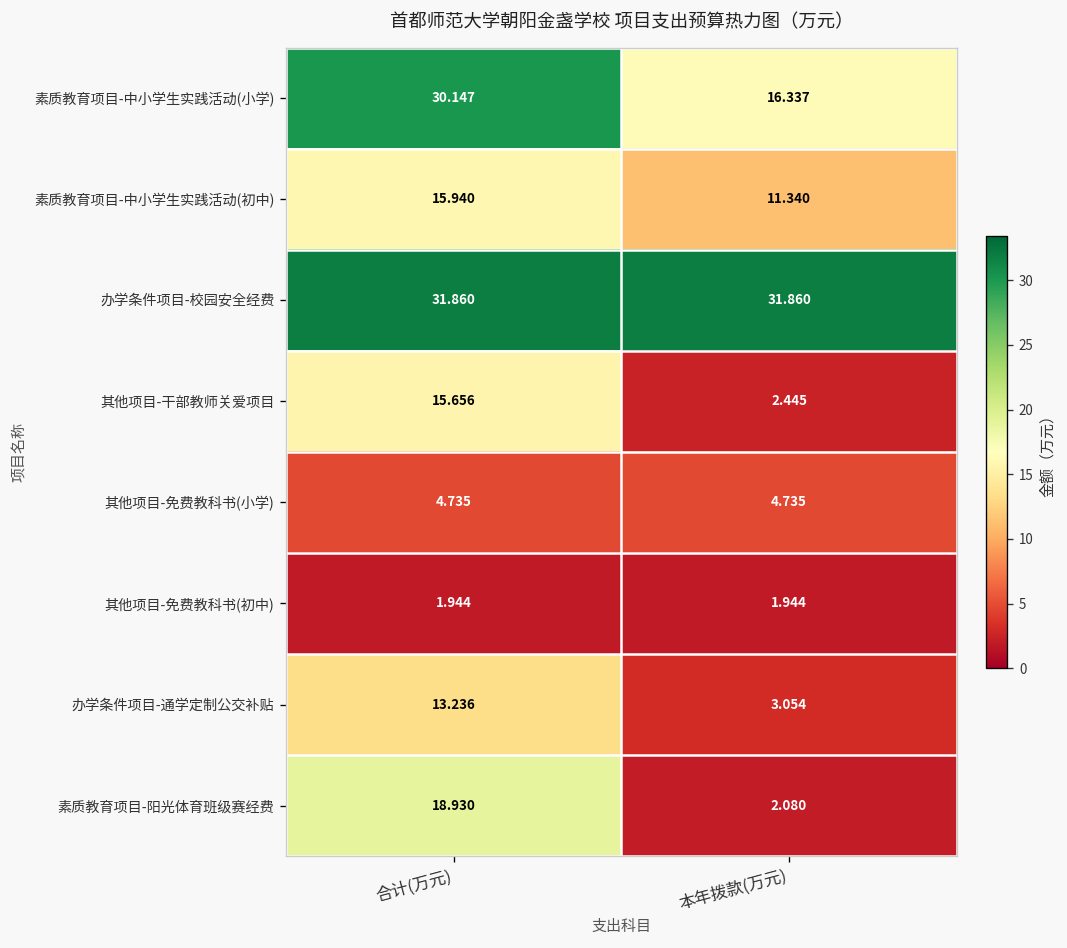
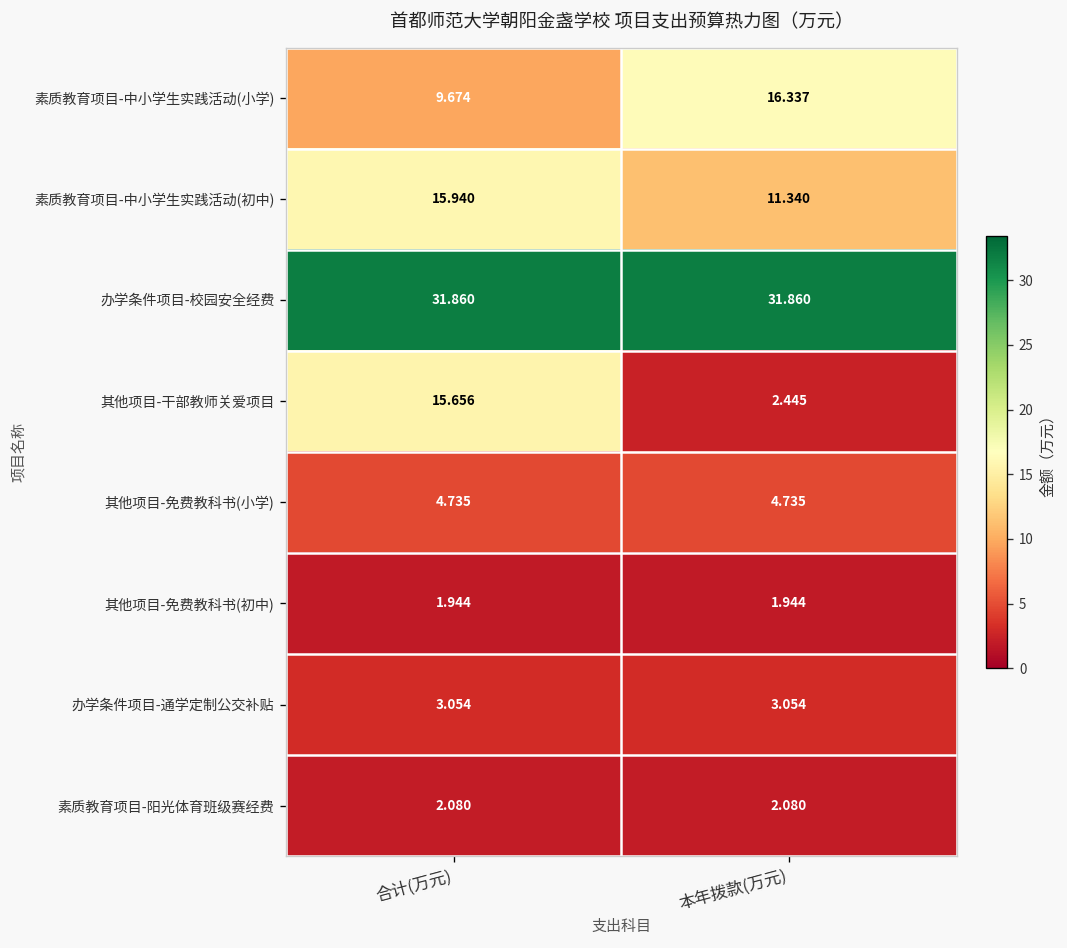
素质教育项目-中小学生实践活动(小学), 合计(万元): 30.147 -> 9.674
办学条件项目-通学定制公交补贴, 合计(万元): 13.236 -> 3.054
素质教育项目-阳光体育班级赛经费, 合计(万元): 18.930 -> 2.080
